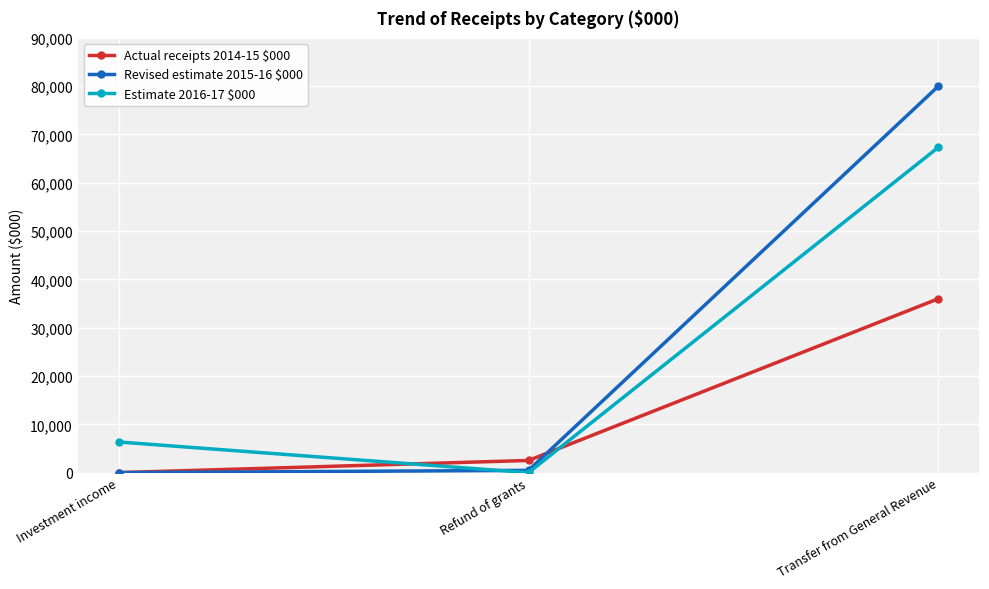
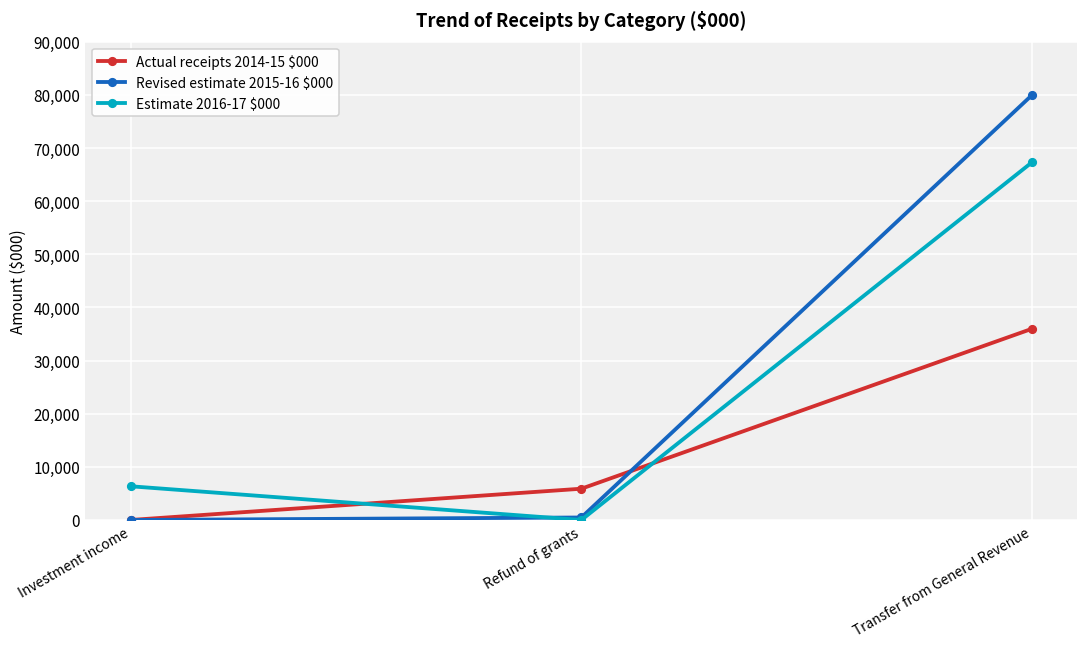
Actual receipts 2014-15 $000, Refund of grants: 3,000 -> 6,000
